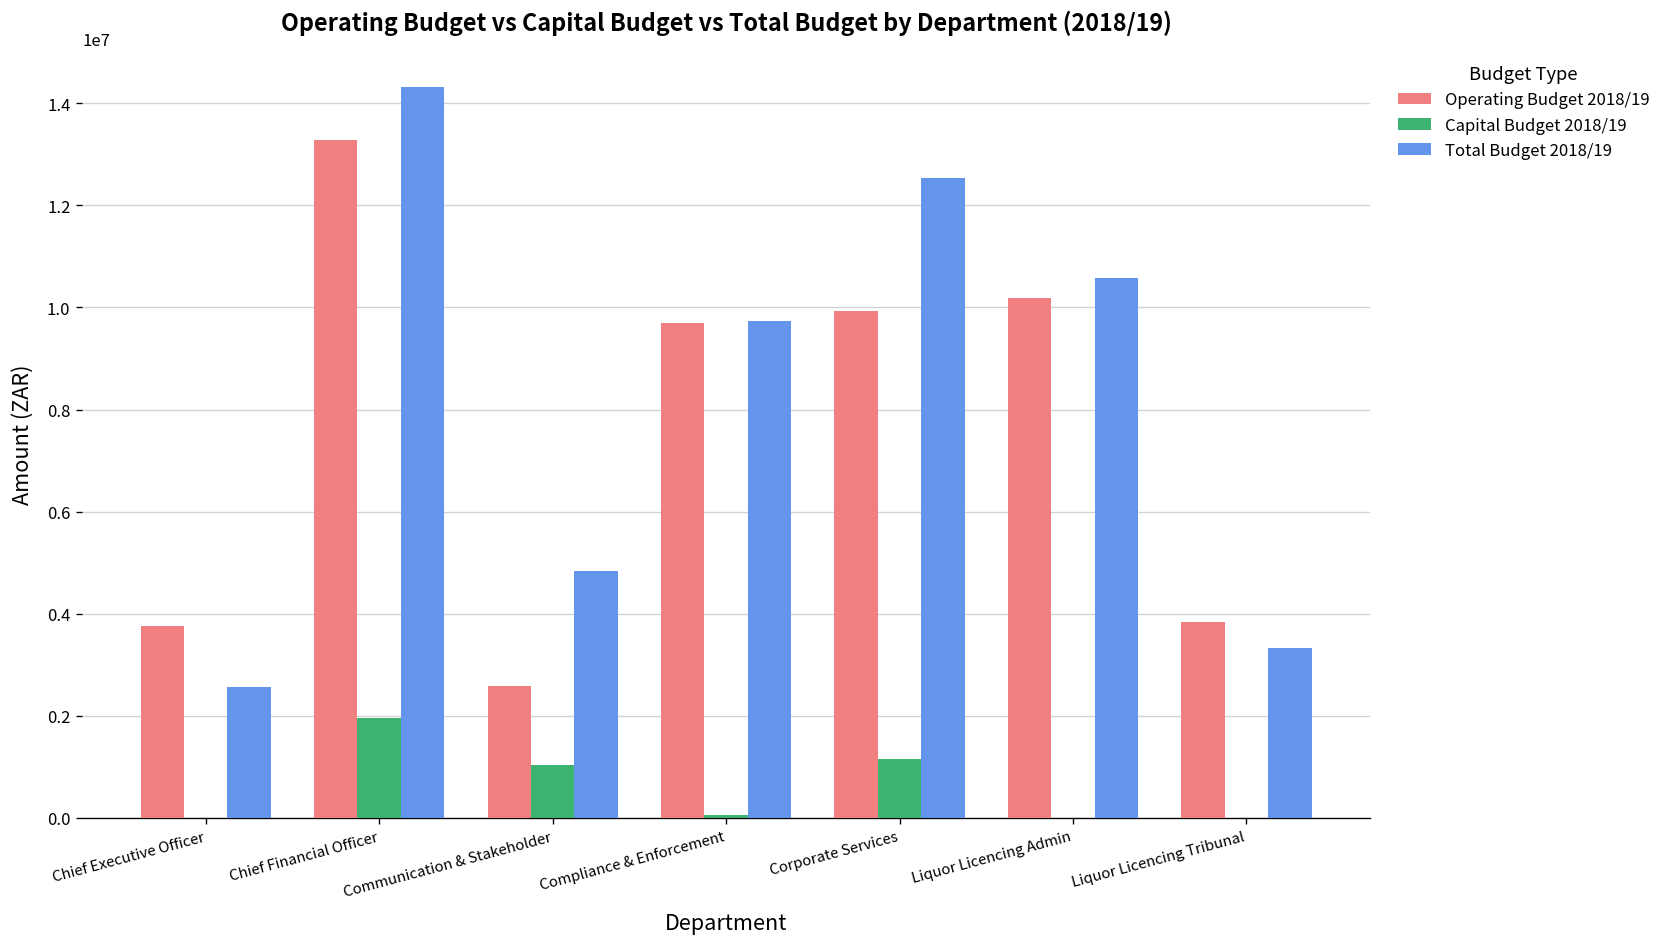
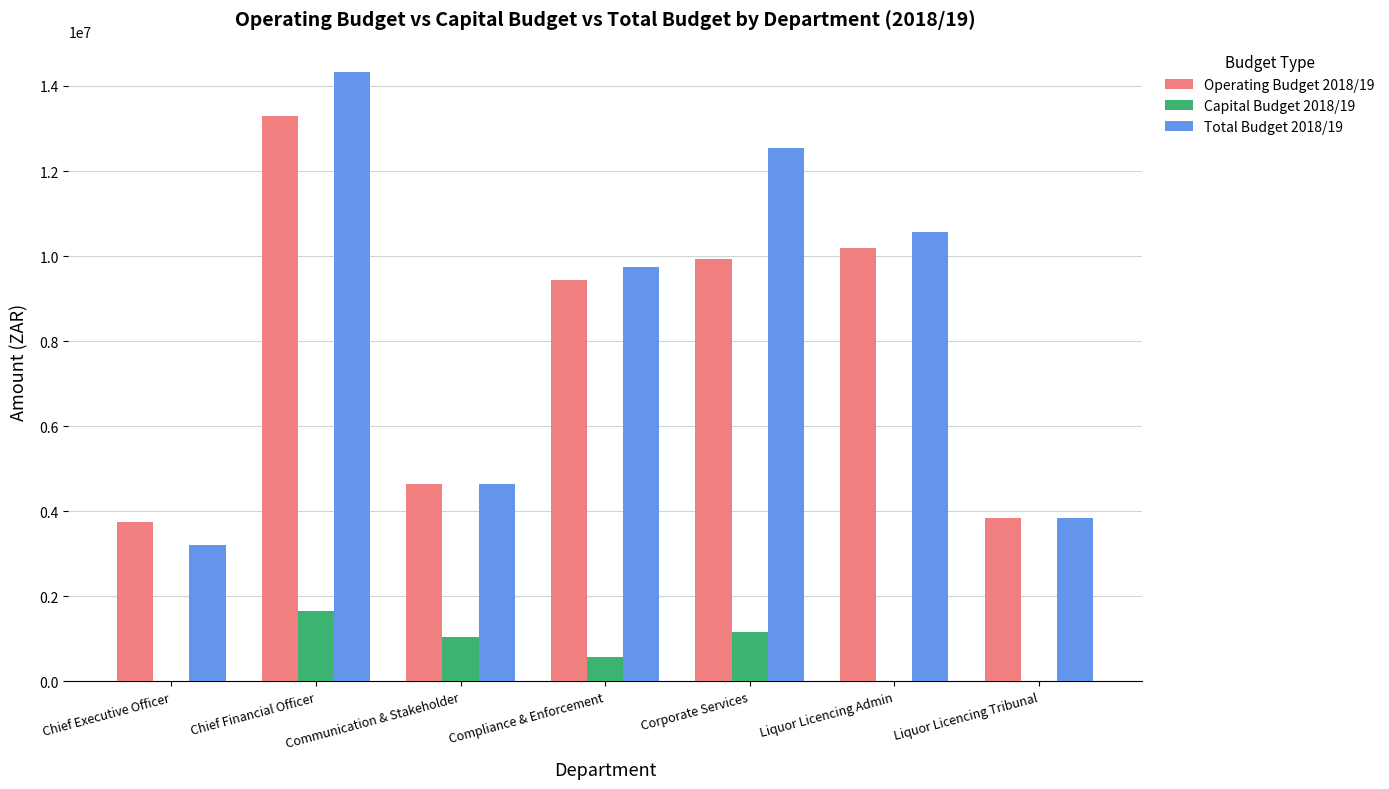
Total Budget 2018/19, Chief Executive Officer: 2600000 -> 3200000
Capital Budget 2018/19, Chief Financial Officer: 2000000 -> 1600000
Operating Budget 2018/19, Communication & Stakeholder: 2600000 -> 4600000
Total Budget 2018/19, Communication & Stakeholder: 4800000 -> 4600000
Operating Budget 2018/19, Compliance & Enforcement: 9700000 -> 9400000
Capital Budget 2018/19, Compliance & Enforcement: 100000 -> 600000
Total Budget 2018/19, Liquor Licencing Tribunal: 3300000 -> 3800000
